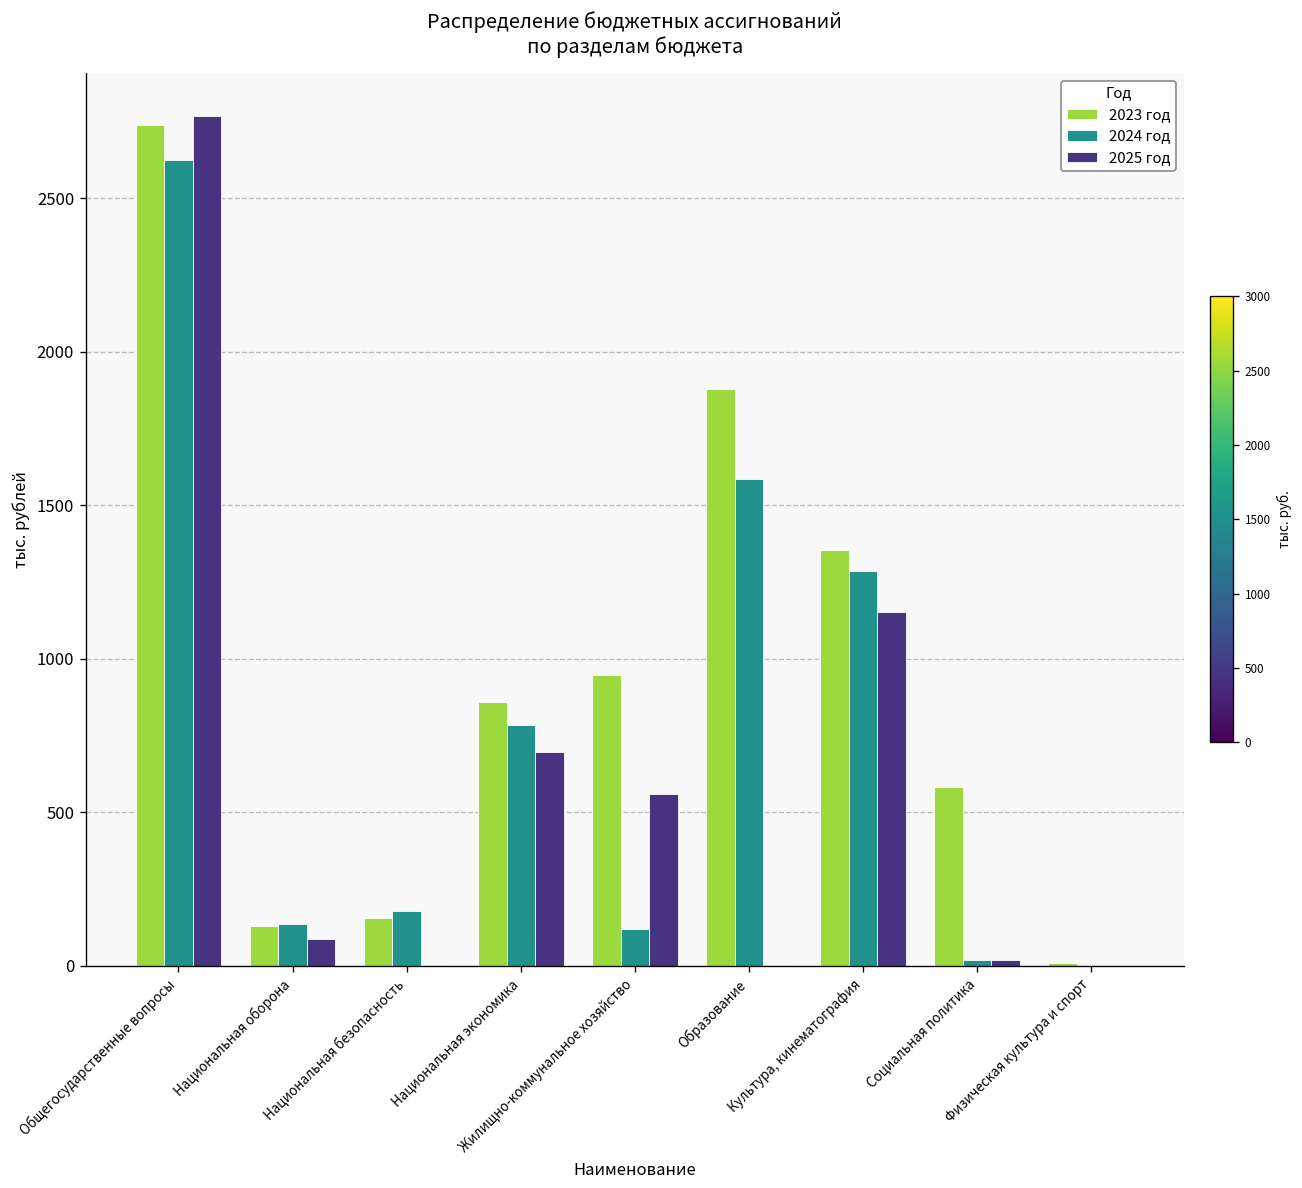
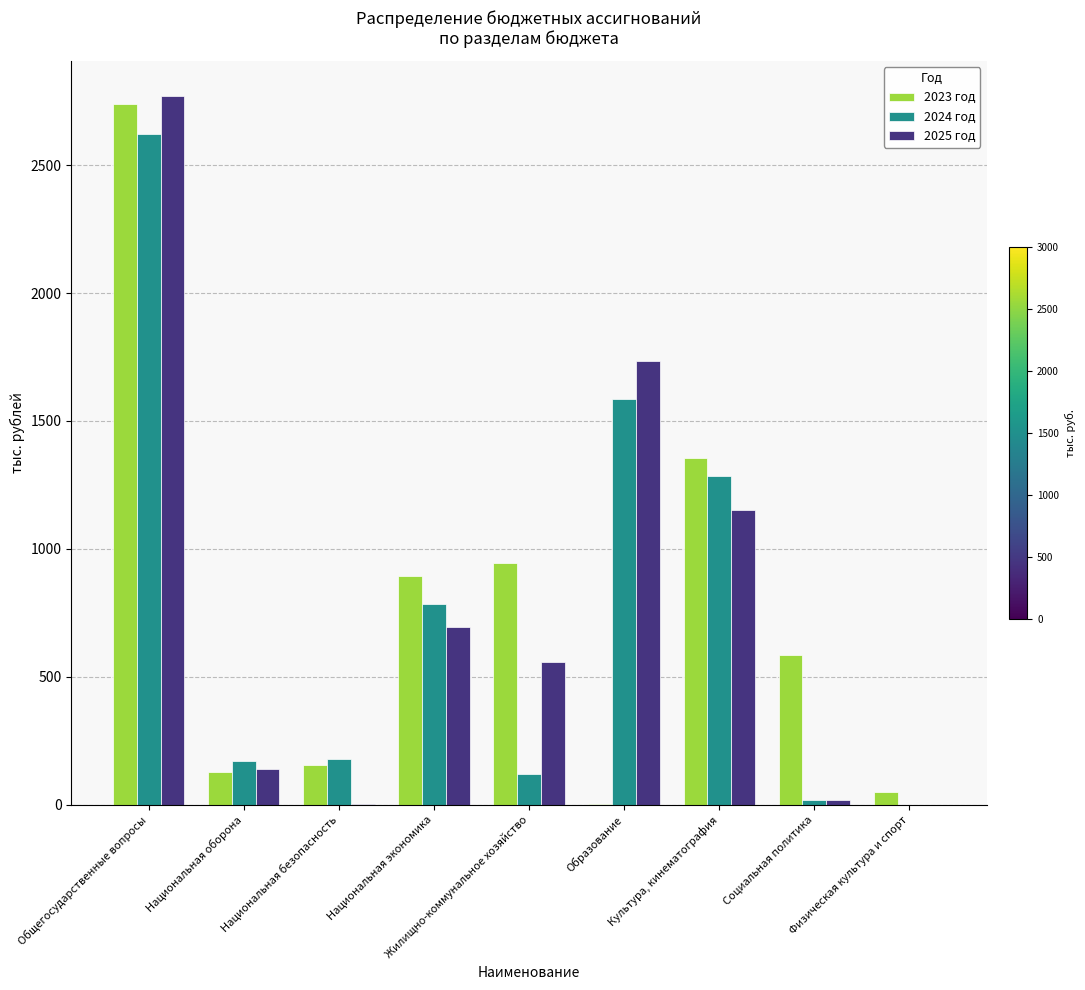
2024 год, Национальная оборона: 130 -> 170
2025 год, Национальная оборона: 90 -> 140
2023 год, Национальная экономика: 860 -> 900
2023 год, Образование: 1880 -> 0
2025 год, Образование: 0 -> 1740
2023 год, Физическая культура и спорт: 10 -> 50
